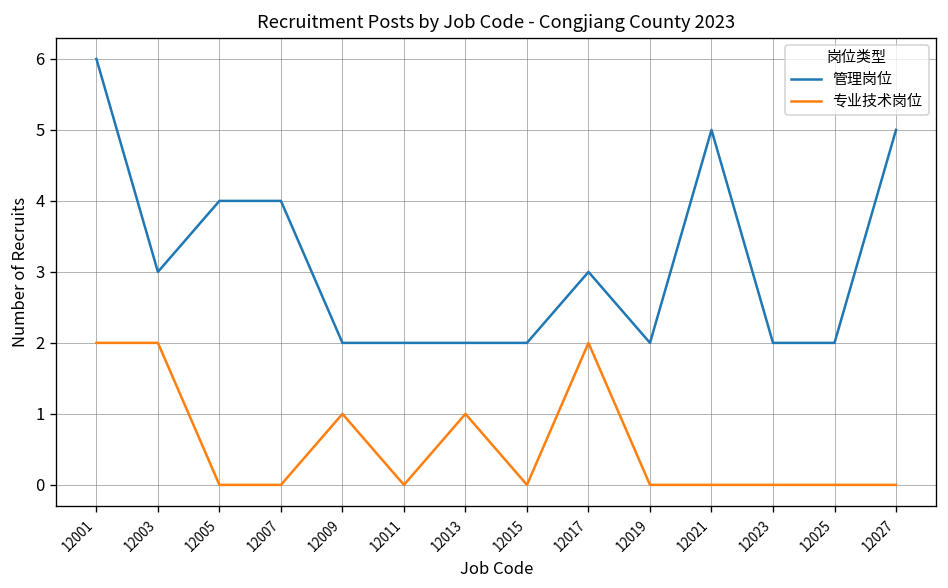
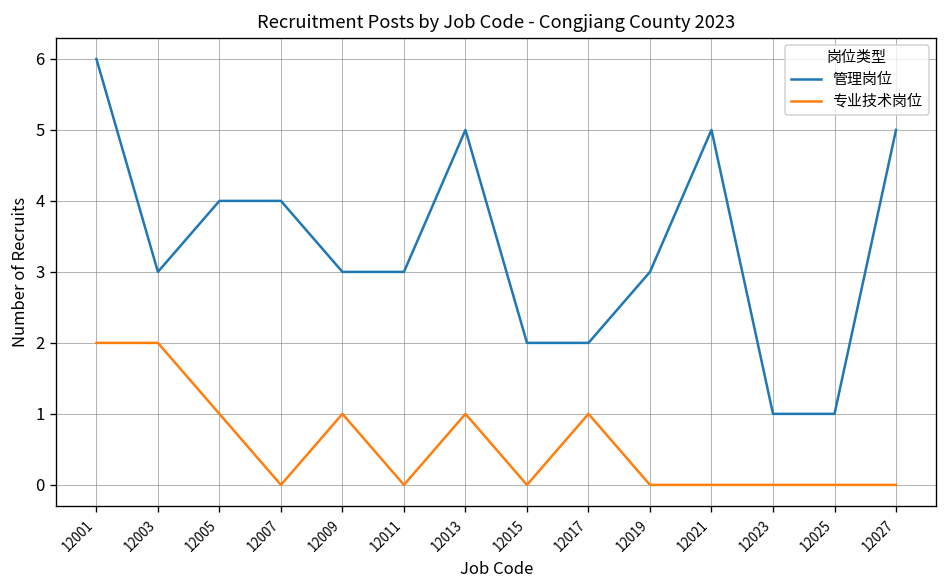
专业技术岗位, 12005: 0 -> 1
管理岗位, 12009: 2 -> 3
管理岗位, 12011: 2 -> 3
管理岗位, 12013: 2 -> 5
管理岗位, 12017: 3 -> 2
专业技术岗位, 12017: 2 -> 1
管理岗位, 12019: 2 -> 3
管理岗位, 12023: 2 -> 1
管理岗位, 12025: 2 -> 1
